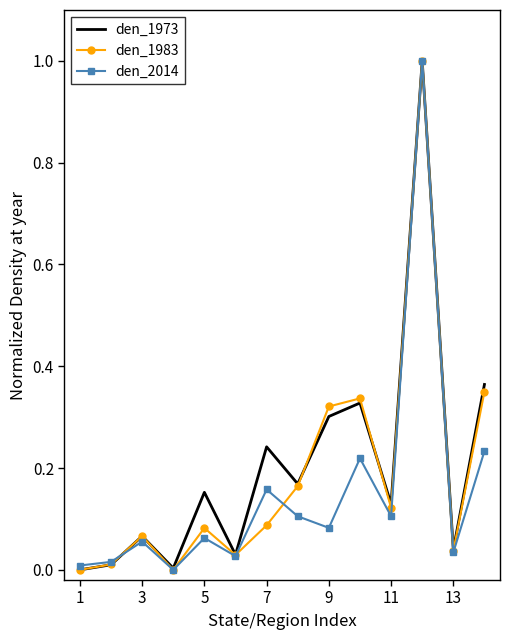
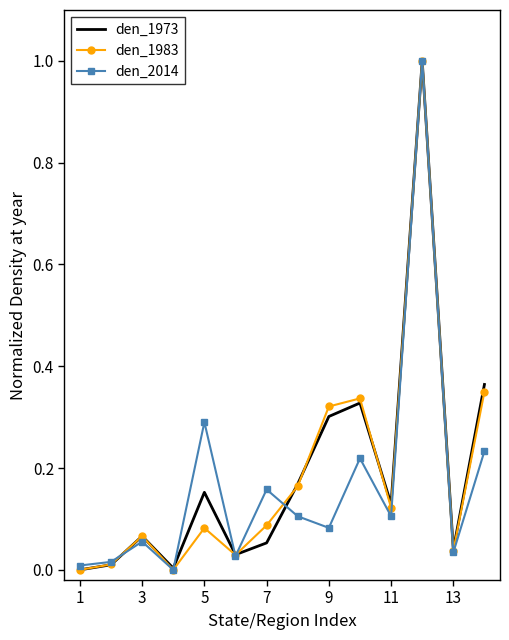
den_2014, 5: 0.06 -> 0.29
den_1973, 7: 0.24 -> 0.05
